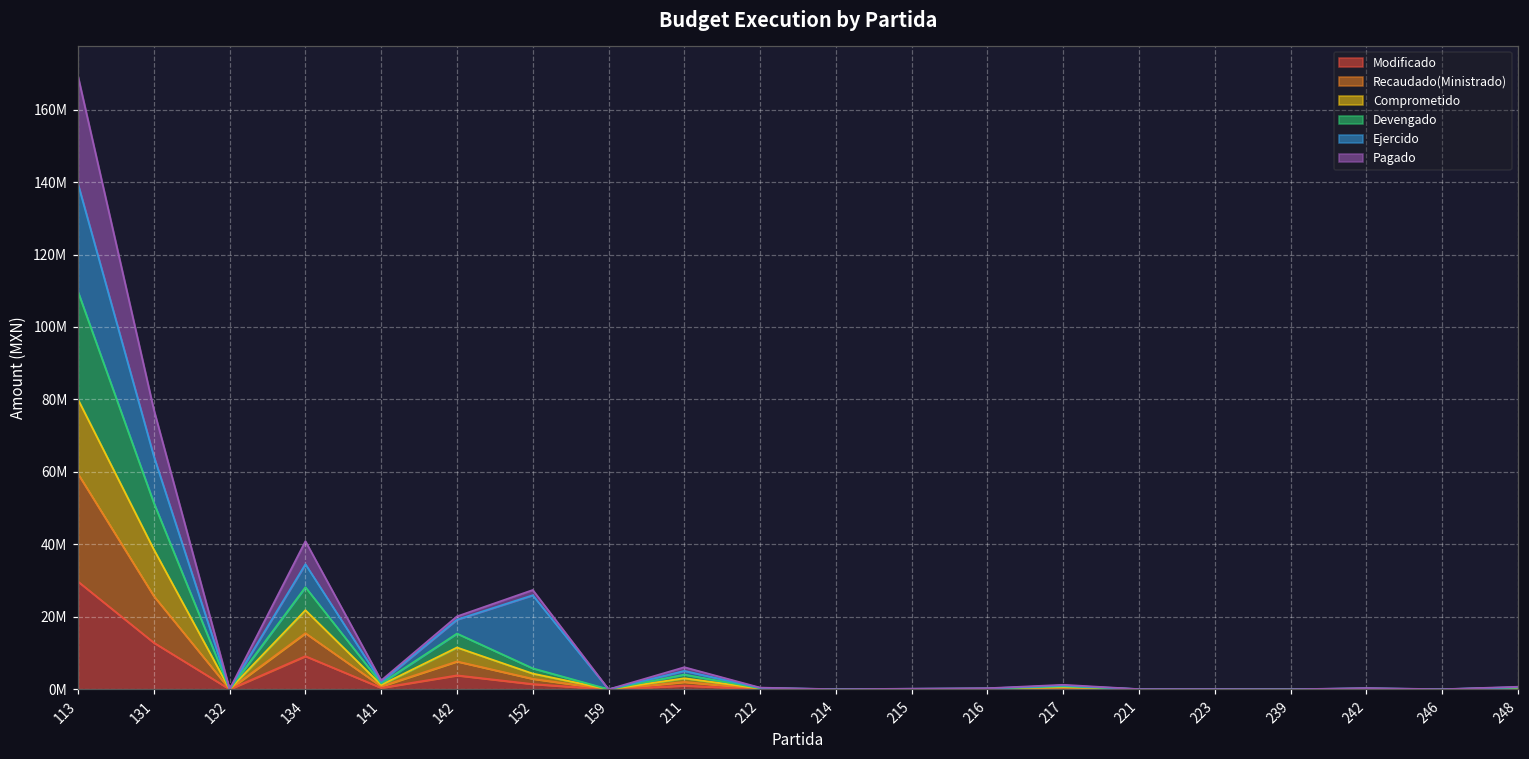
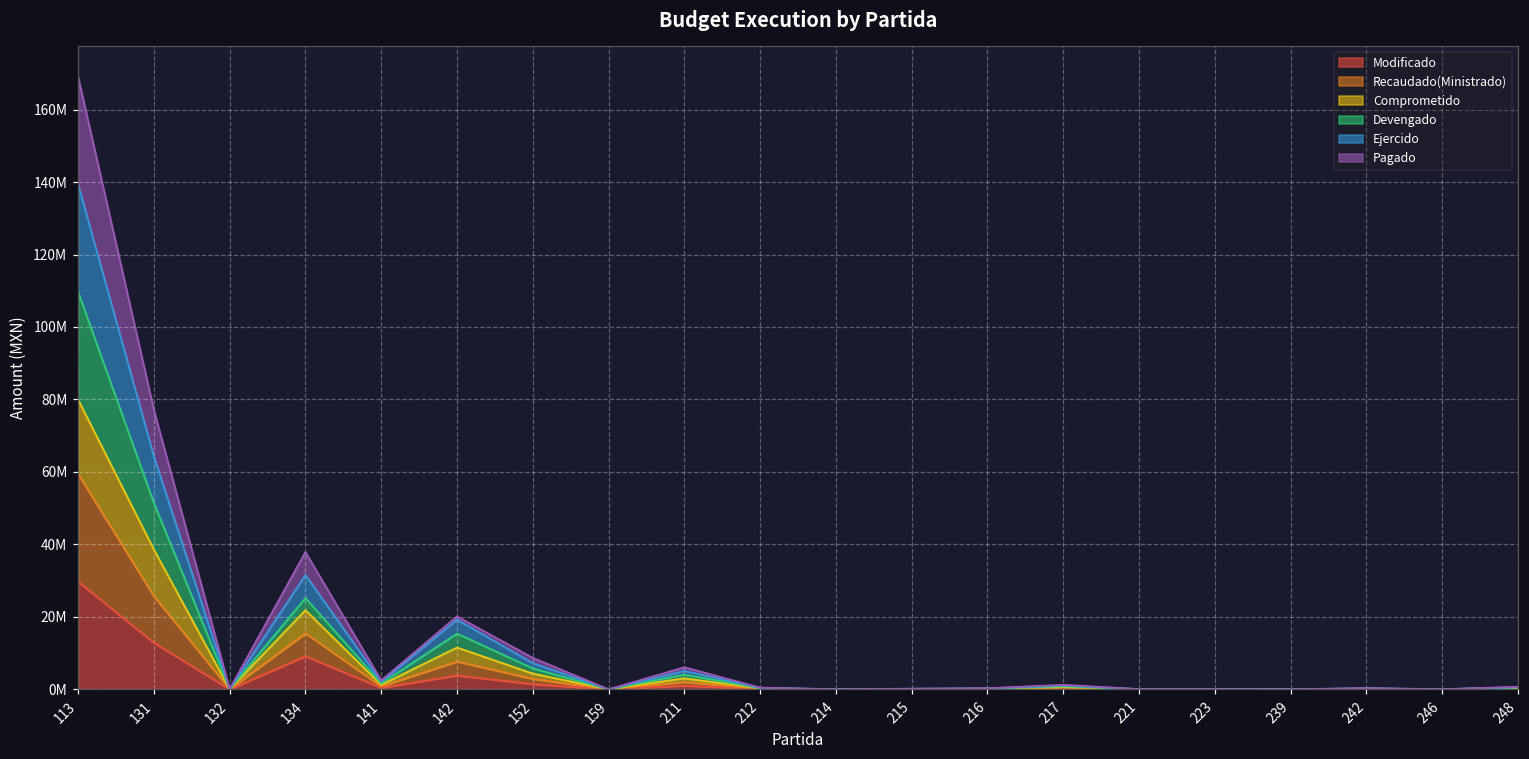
Devengado, 134: 6000000 -> 3000000
Ejercido, 152: 20000000 -> 1000000
